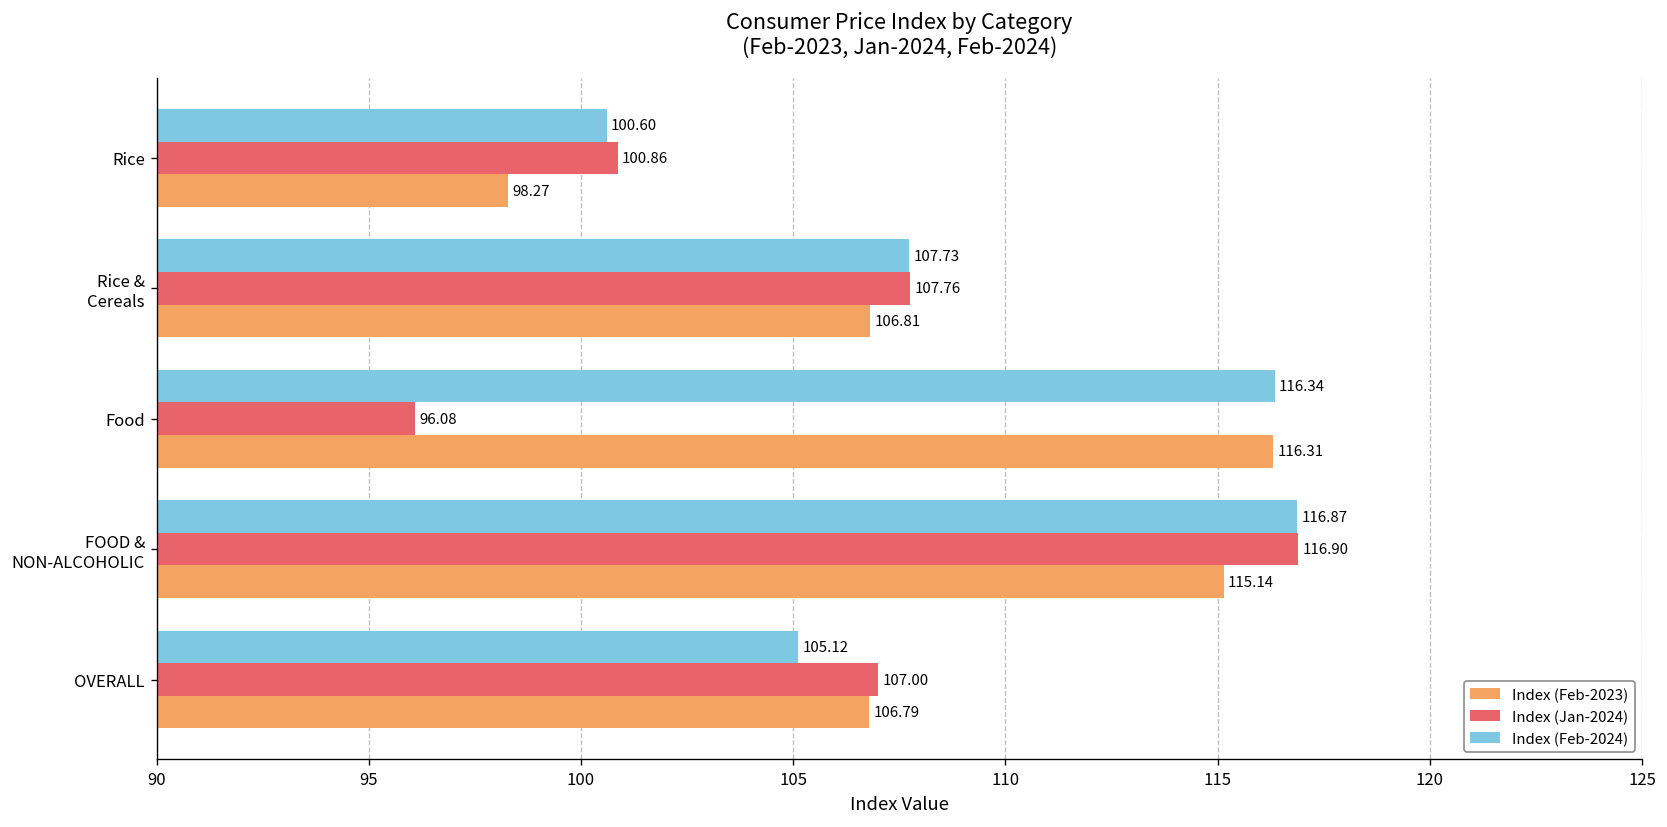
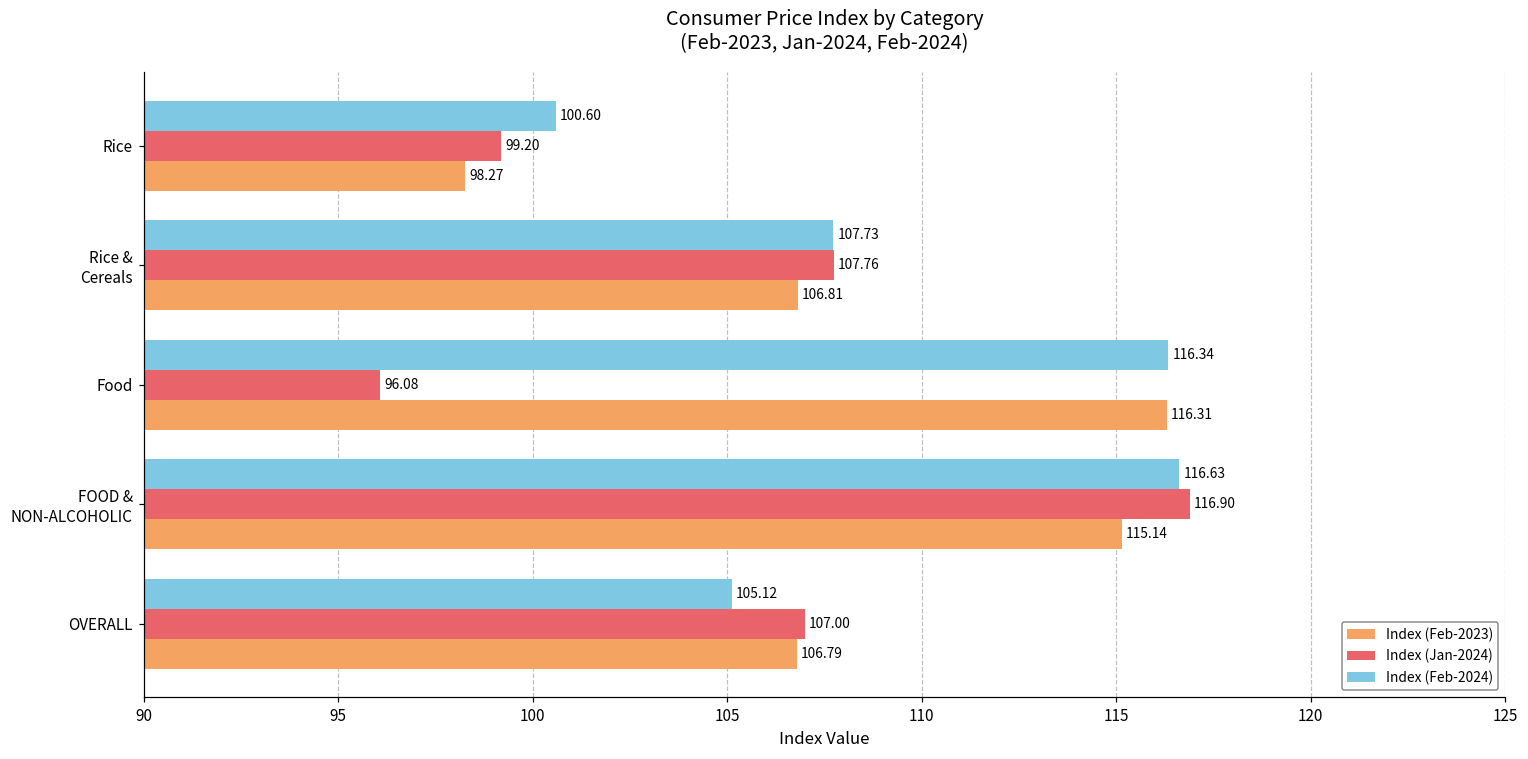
Index (Jan-2024), Rice: 100.86 -> 99.20
Index (Feb-2024), FOOD & NON-ALCOHOLIC: 116.87 -> 116.63
